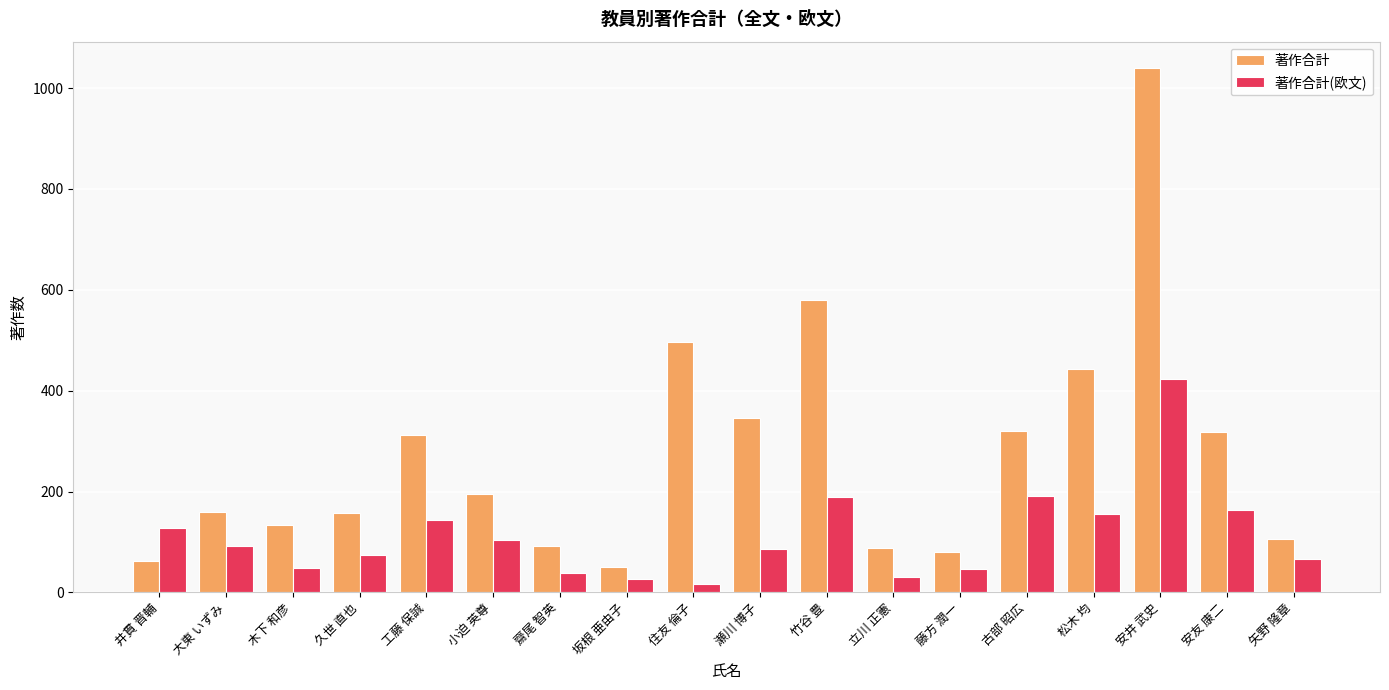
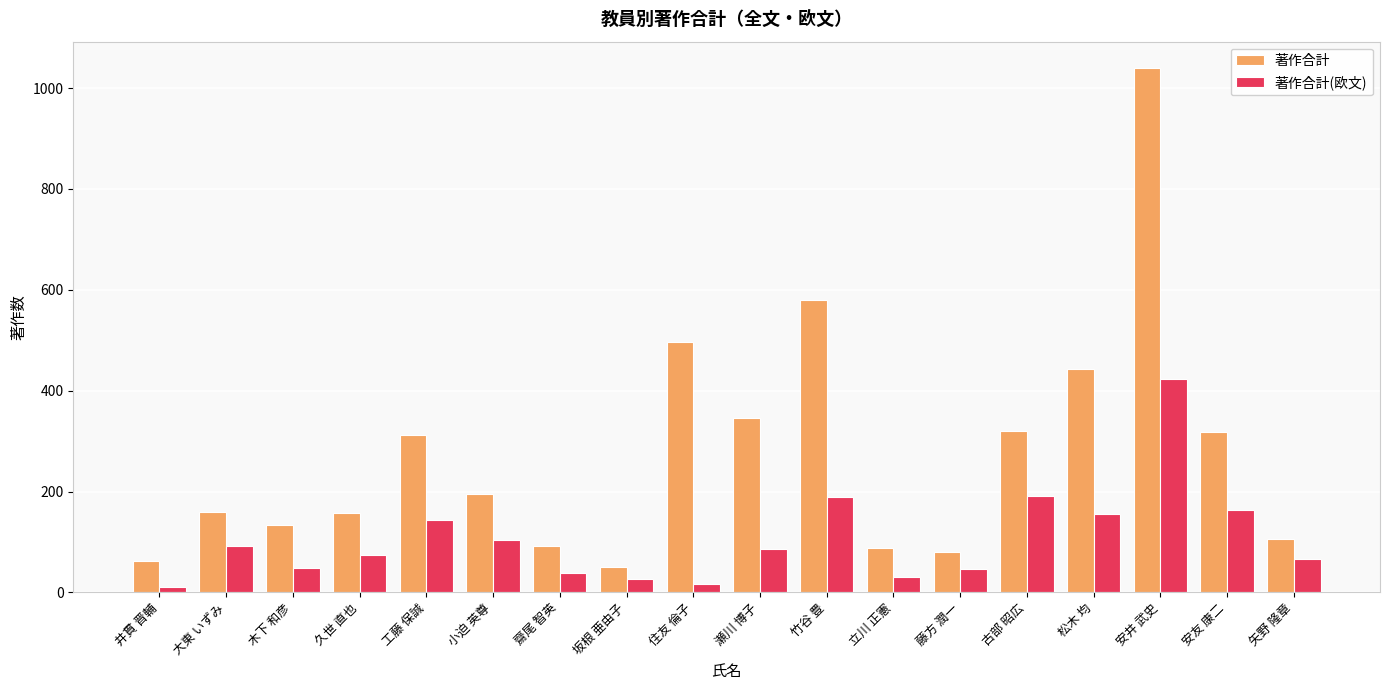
著作合計(欧文), 井貫 晋輔: 130 -> 10
